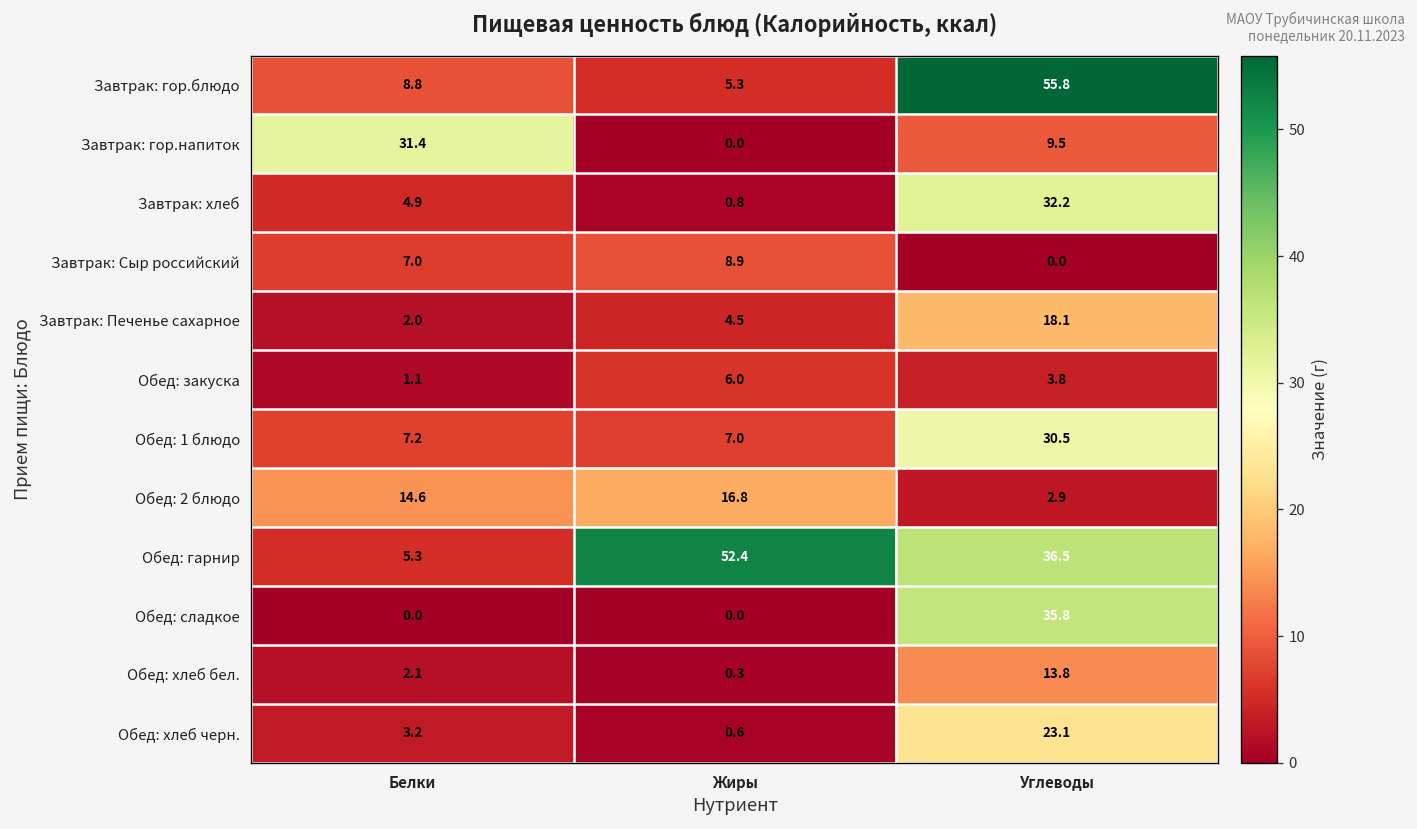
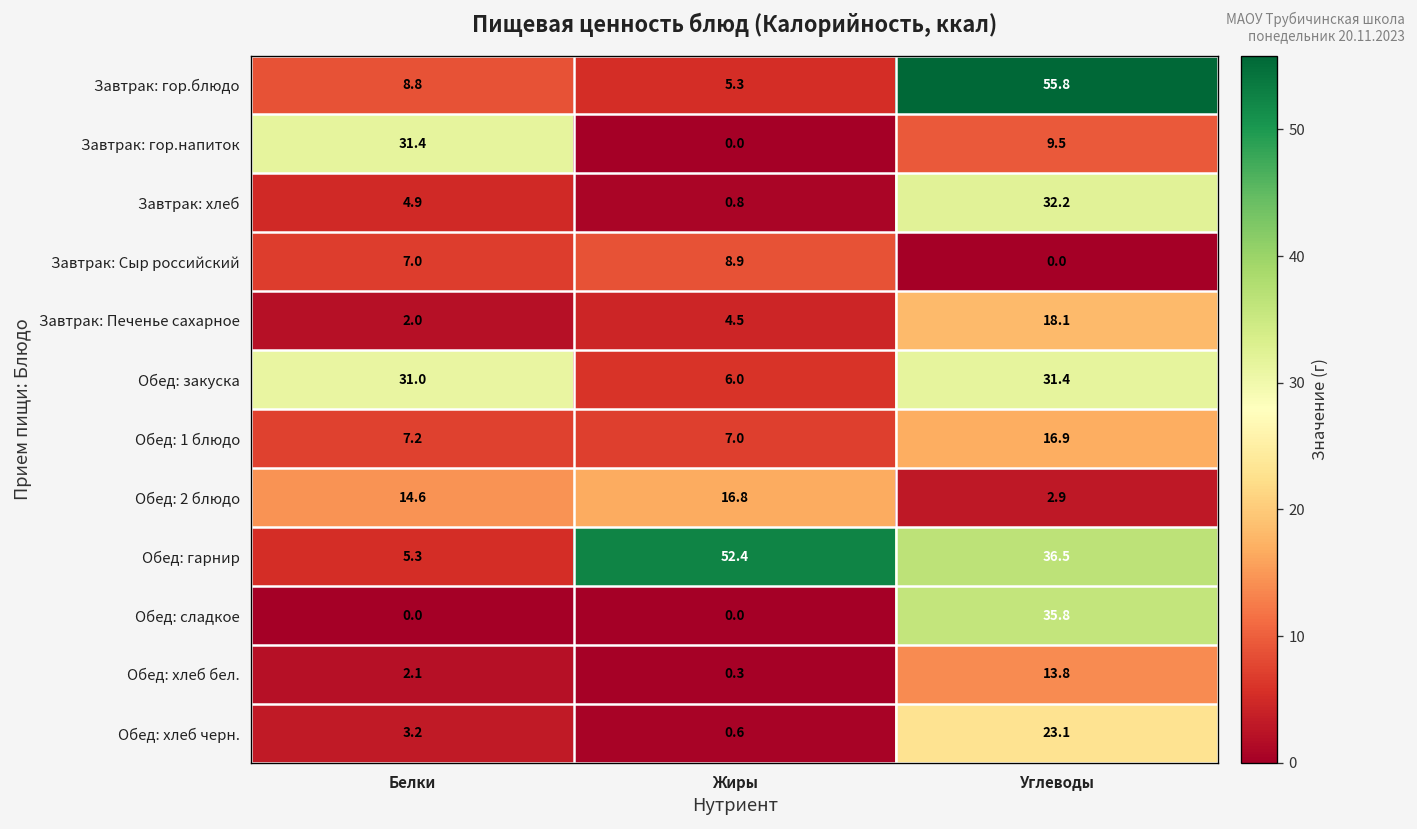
Обед: закуска, Белки: 1.1 -> 31.0
Обед: закуска, Углеводы: 3.8 -> 31.4
Обед: 1 блюдо, Углеводы: 30.5 -> 16.9
